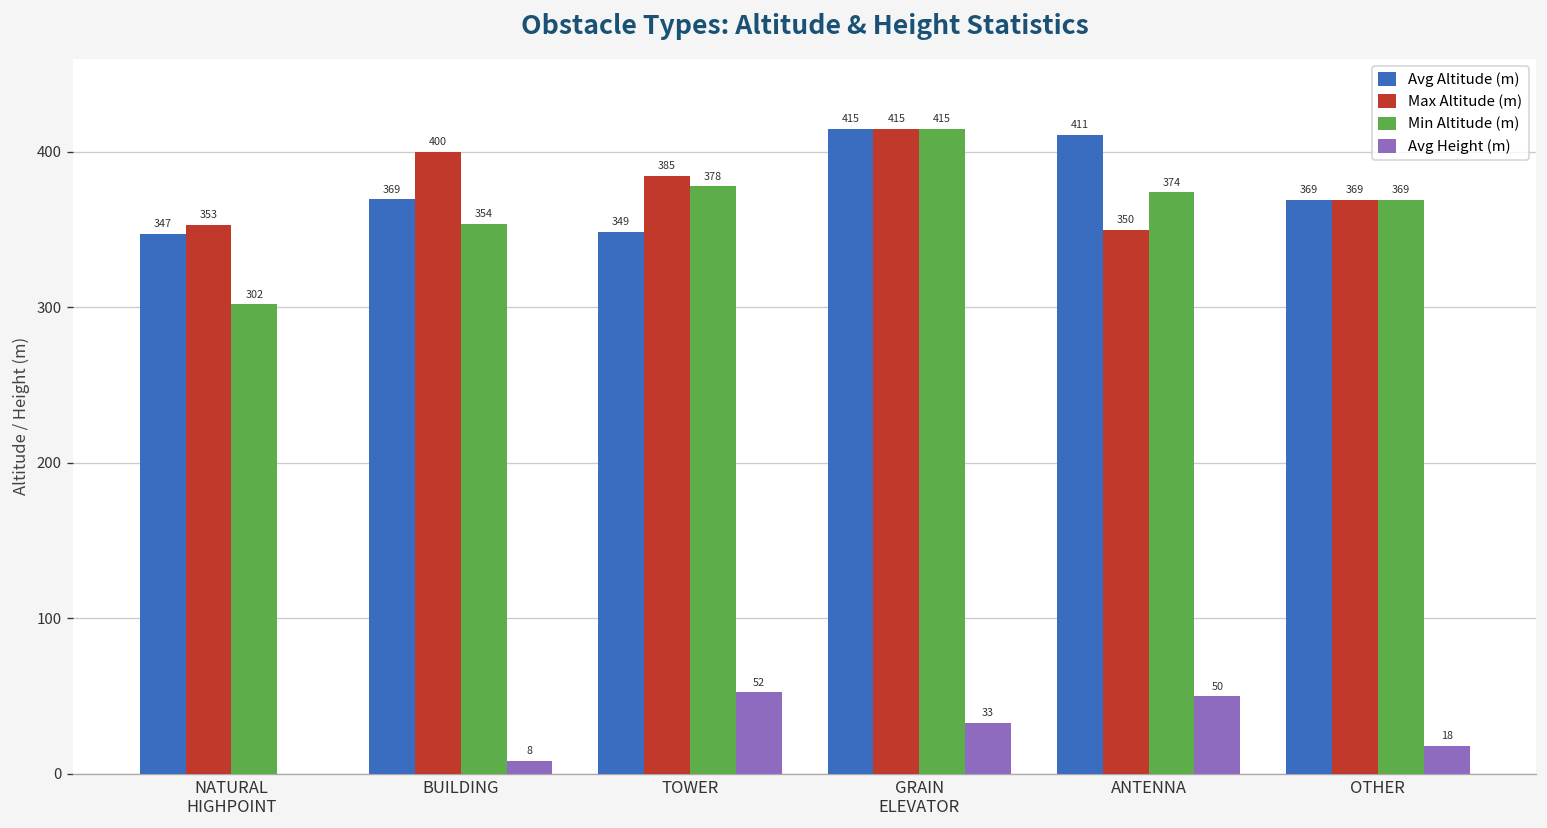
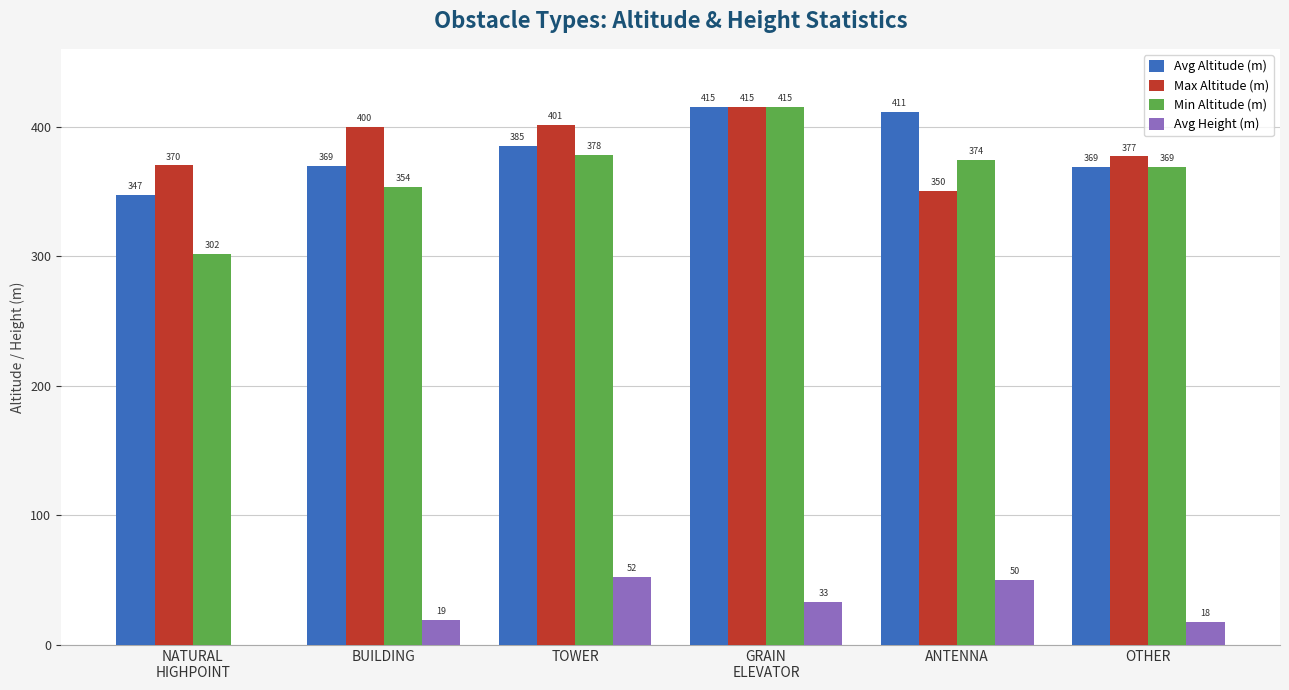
Max Altitude (m), NATURAL HIGHPOINT: 353 -> 370
Avg Height (m), BUILDING: 8 -> 19
Avg Altitude (m), TOWER: 349 -> 385
Max Altitude (m), TOWER: 385 -> 401
Max Altitude (m), OTHER: 369 -> 377
